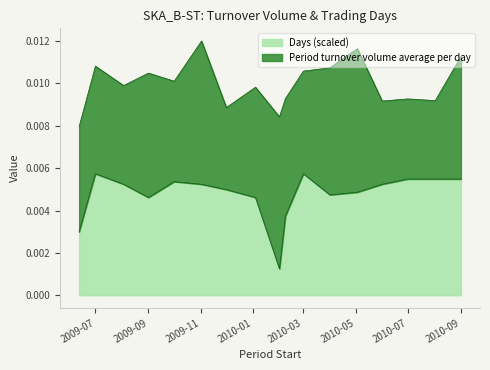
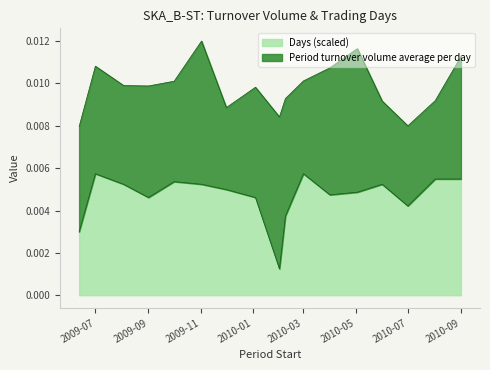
Period turnover volume average per day, 2009-09: 0.0059 -> 0.0053
Period turnover volume average per day, 2010-03: 0.0048 -> 0.0044
Days (scaled), 2010-07: 0.0055 -> 0.0042
